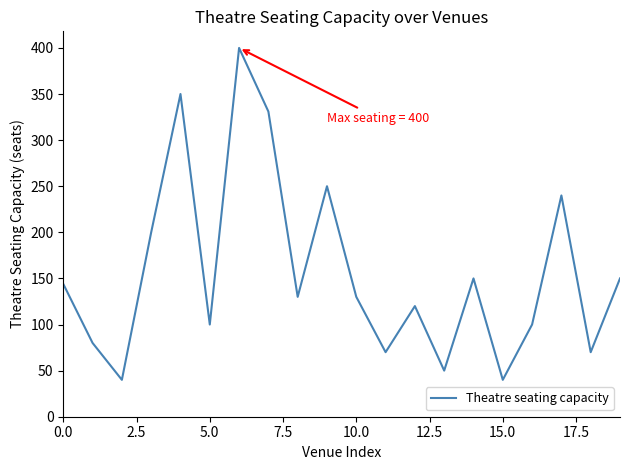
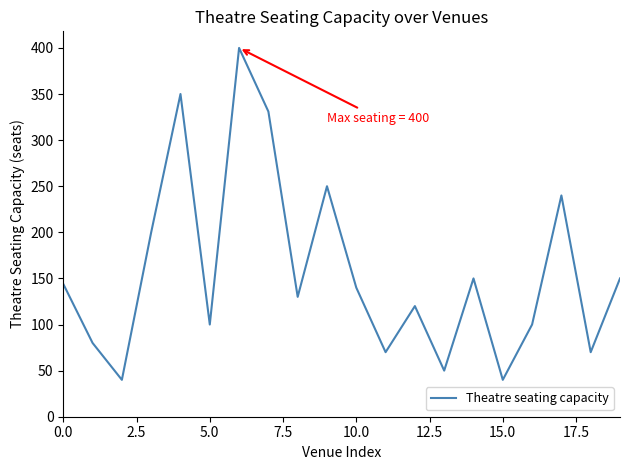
10.0: 130 -> 140
